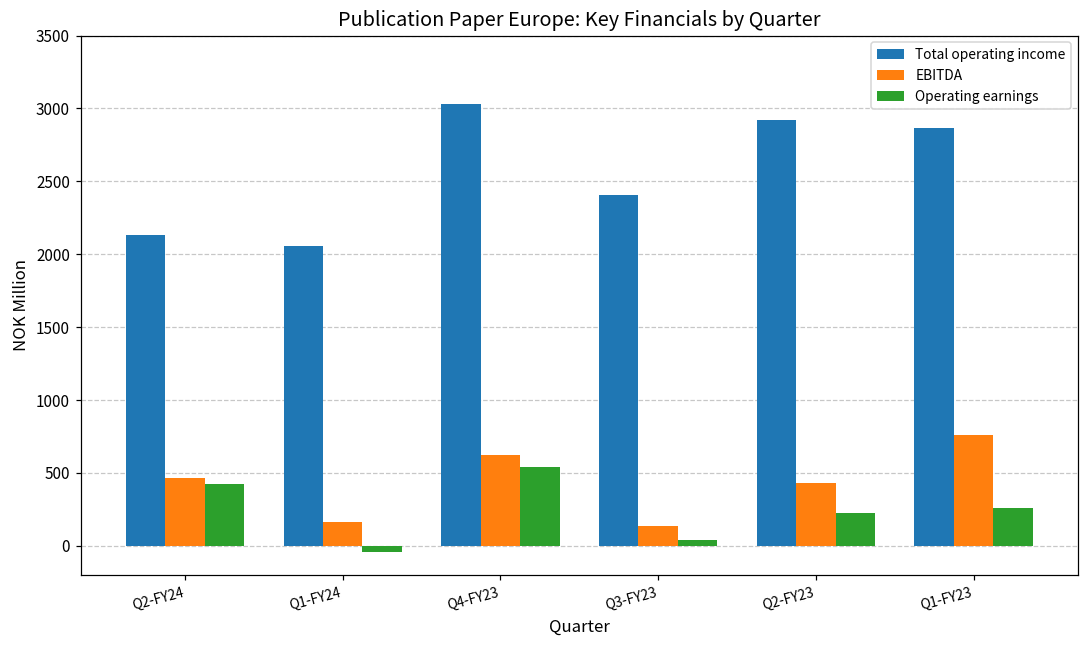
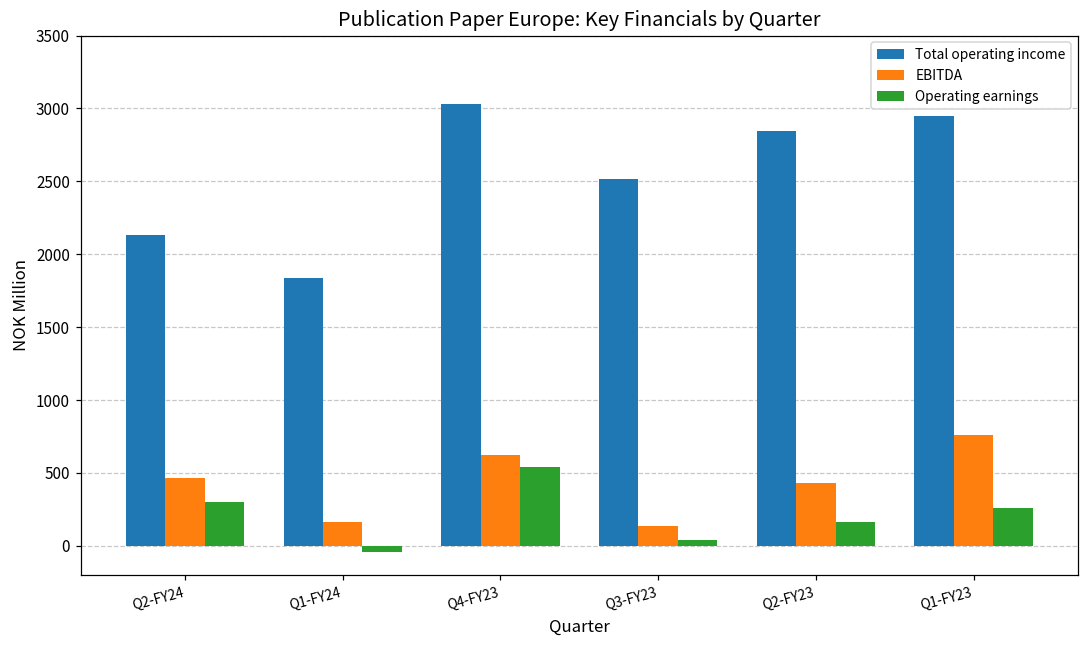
Operating earnings, Q2-FY24: 420 -> 300
Total operating income, Q1-FY24: 2060 -> 1840
Total operating income, Q3-FY23: 2400 -> 2520
Total operating income, Q2-FY23: 2920 -> 2840
Operating earnings, Q2-FY23: 230 -> 170
Total operating income, Q1-FY23: 2860 -> 2950
